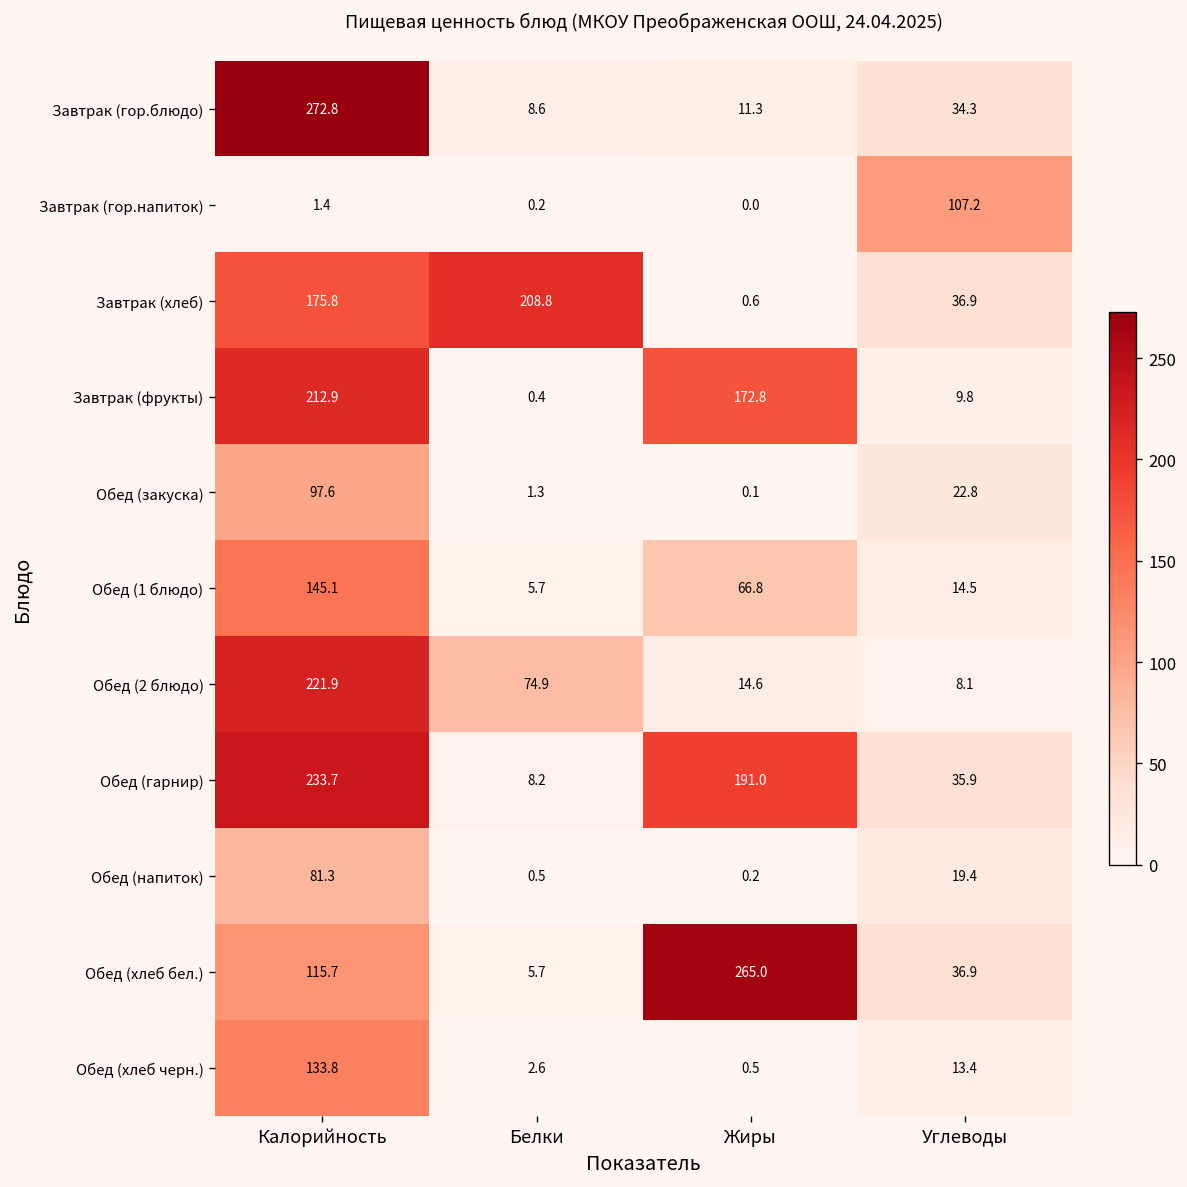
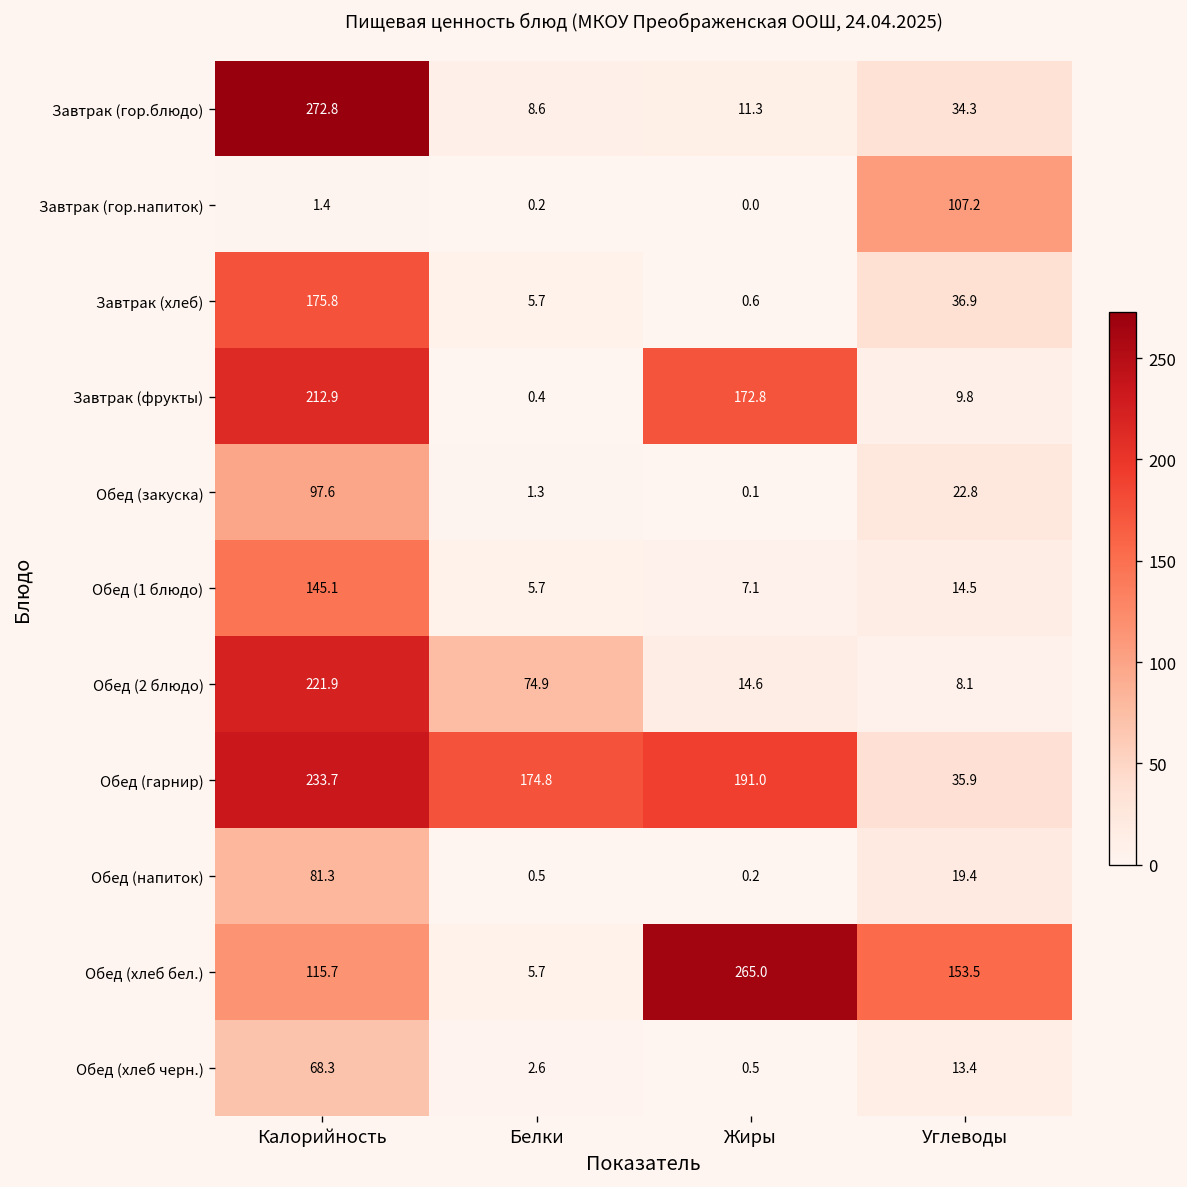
Завтрак (хлеб), Белки: 208.8 -> 5.7
Обед (1 блюдо), Жиры: 66.8 -> 7.1
Обед (гарнир), Белки: 8.2 -> 174.8
Обед (хлеб бел.), Углеводы: 36.9 -> 153.5
Обед (хлеб черн.), Калорийность: 133.8 -> 68.3
